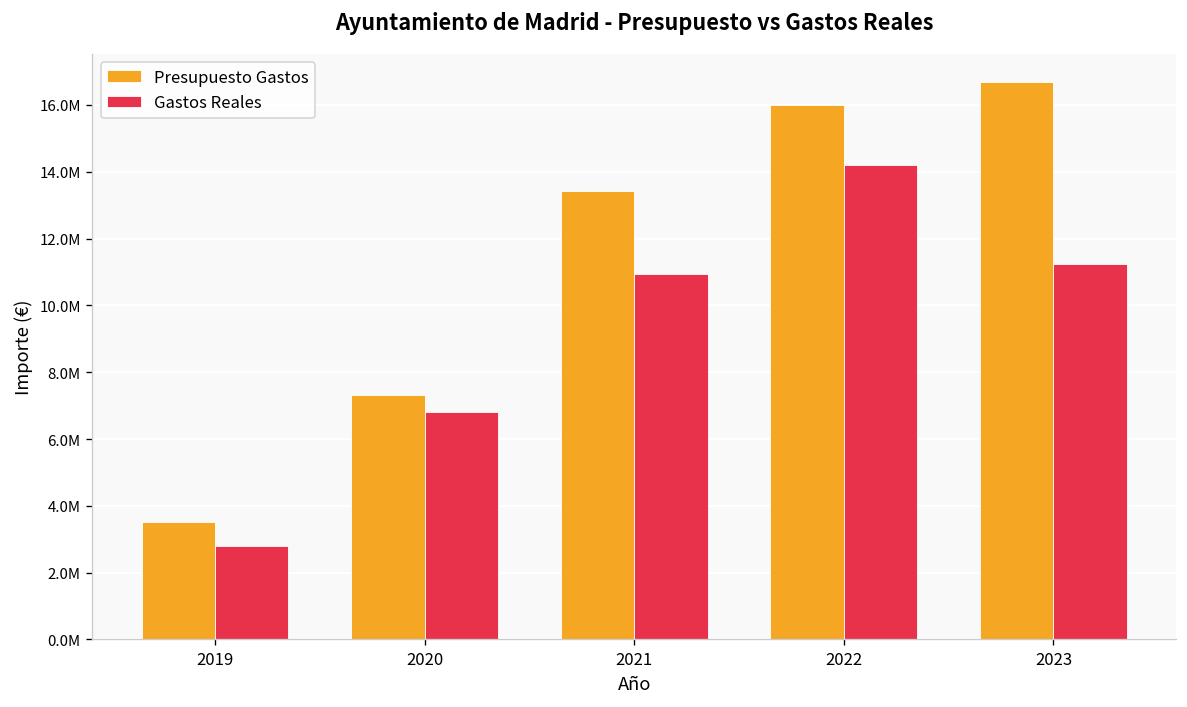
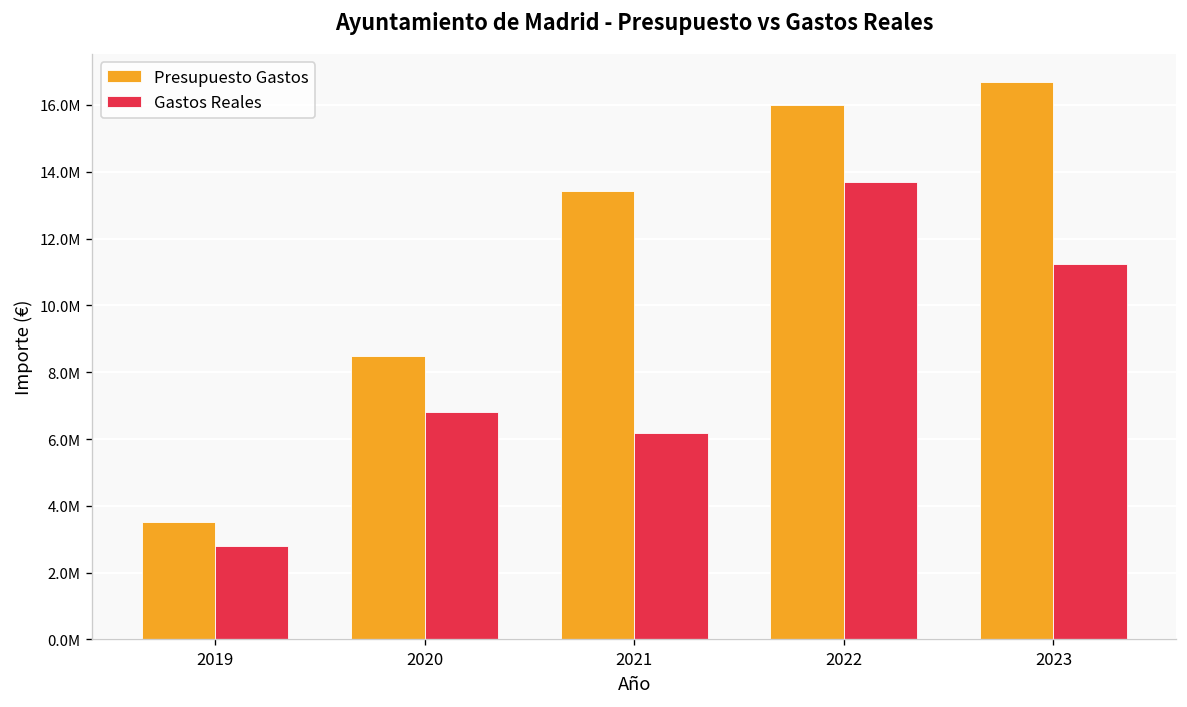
Presupuesto Gastos, 2020: 7300000 -> 8500000
Gastos Reales, 2021: 11000000 -> 6200000
Gastos Reales, 2022: 14200000 -> 13700000
